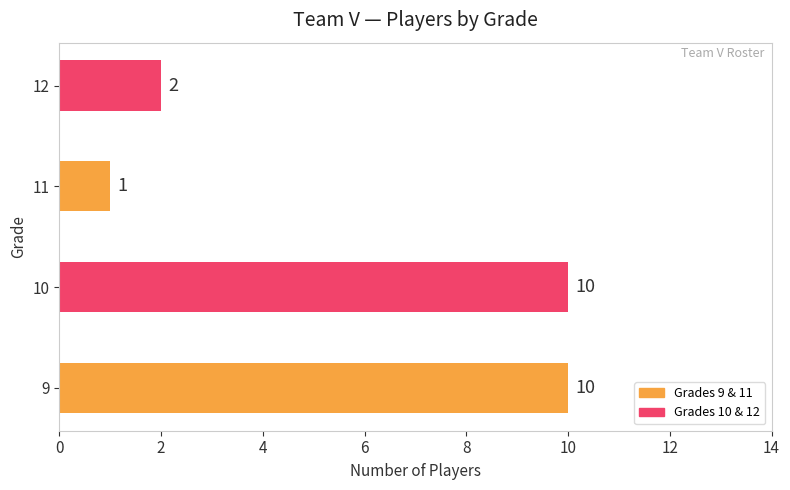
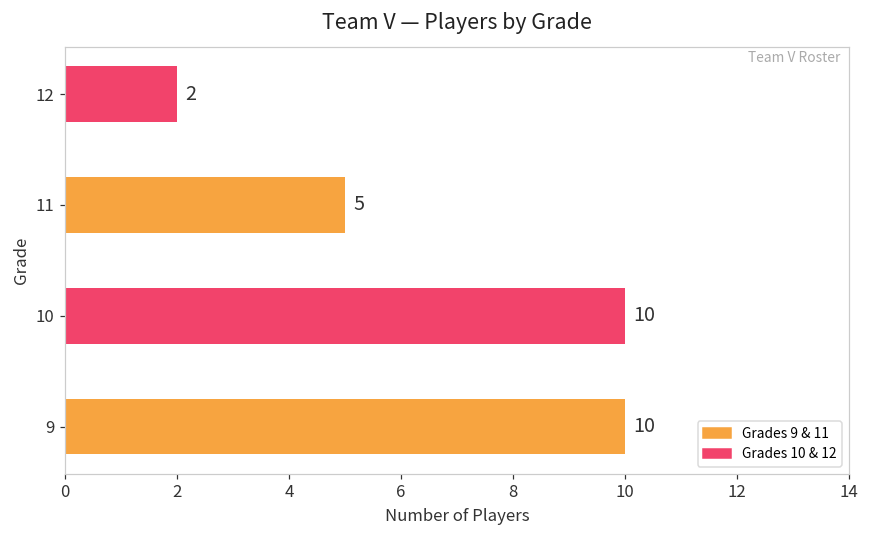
11: 1 -> 5
